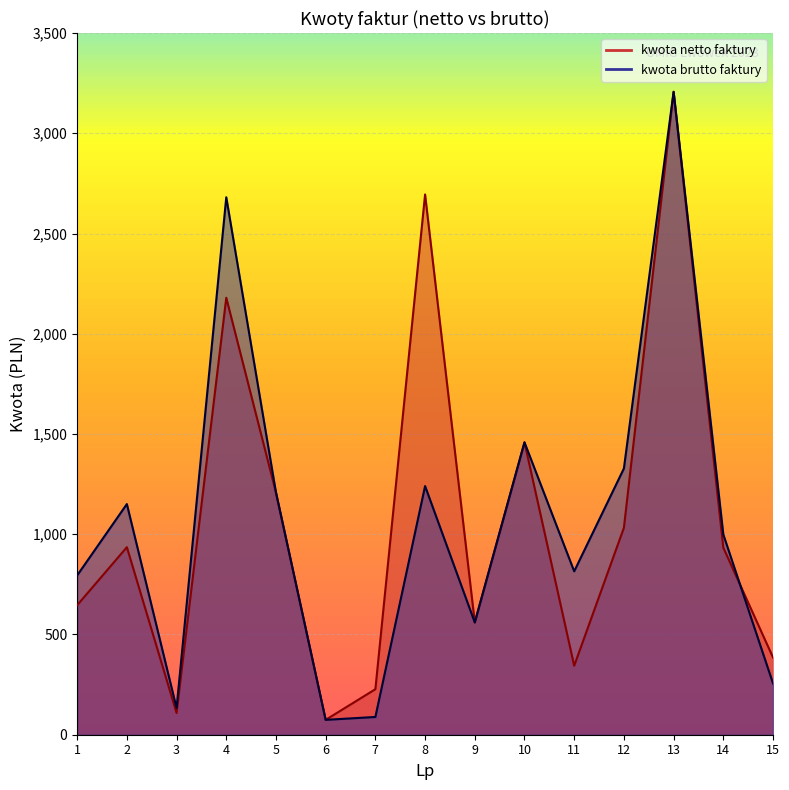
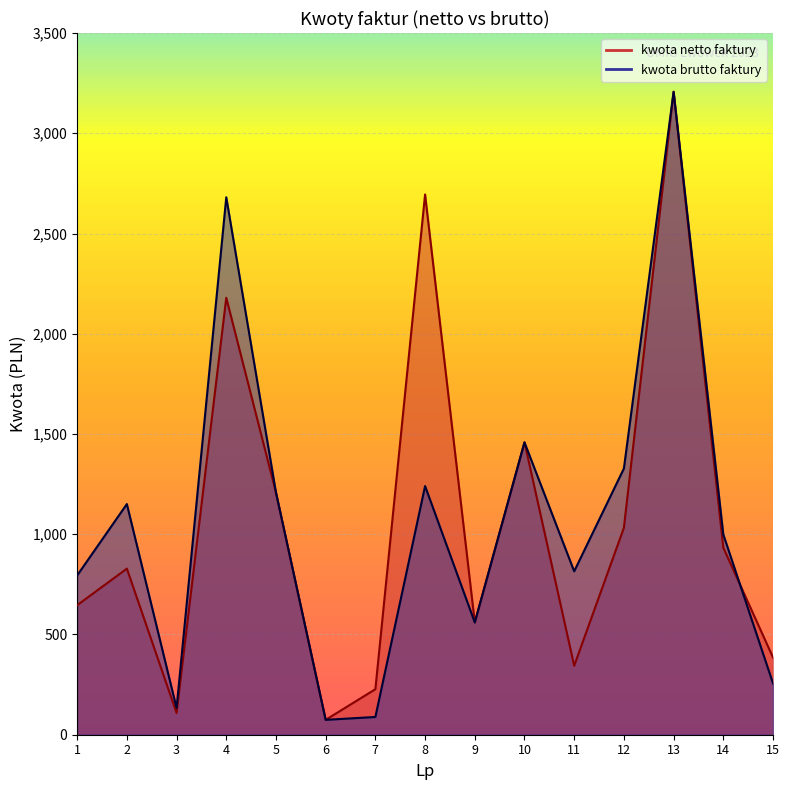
kwota netto faktury, 2: 940 -> 830
